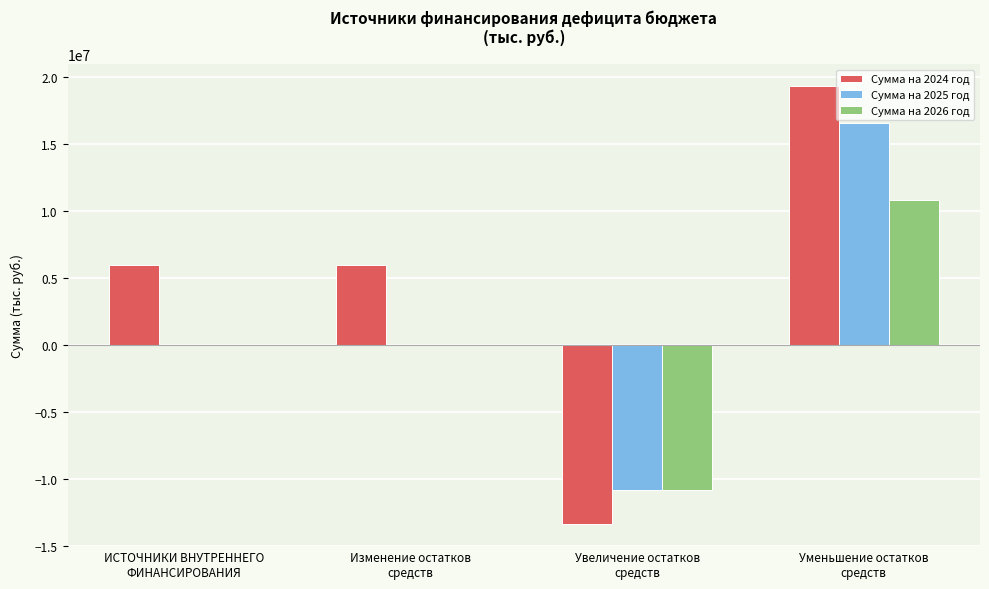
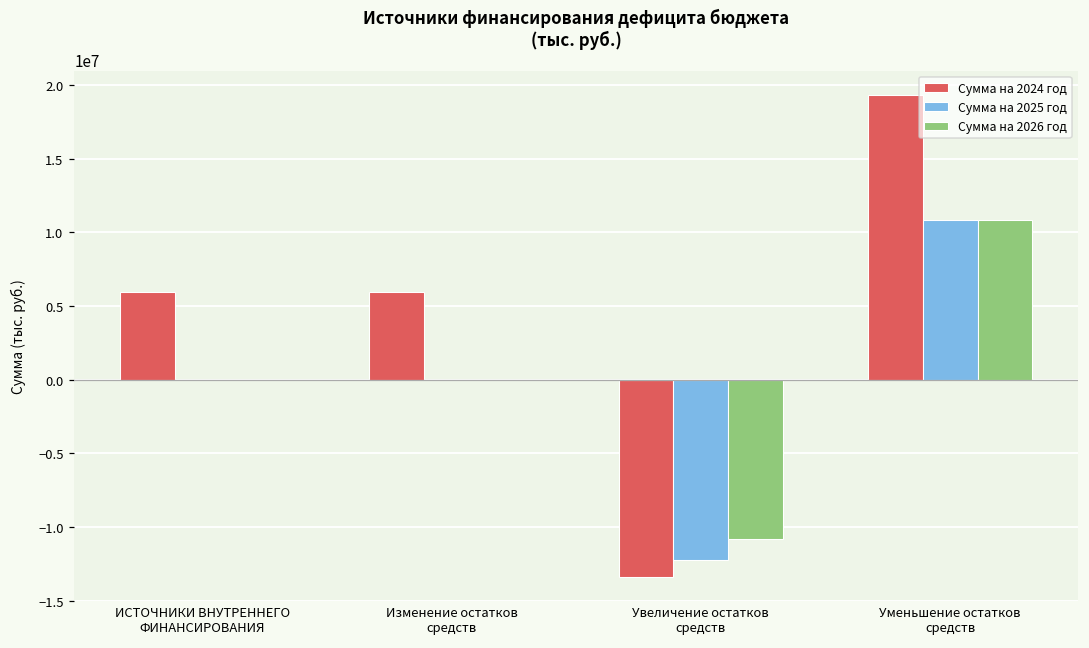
Сумма на 2025 год, Увеличение остатков средств: -10800000 -> -12300000
Сумма на 2025 год, Уменьшение остатков средств: 16600000 -> 10800000
